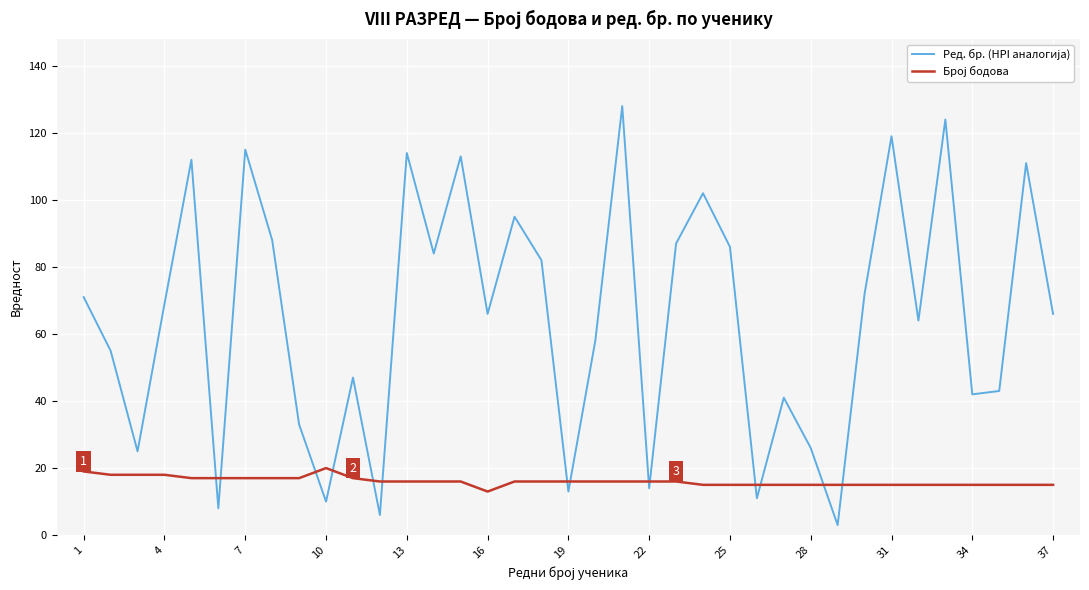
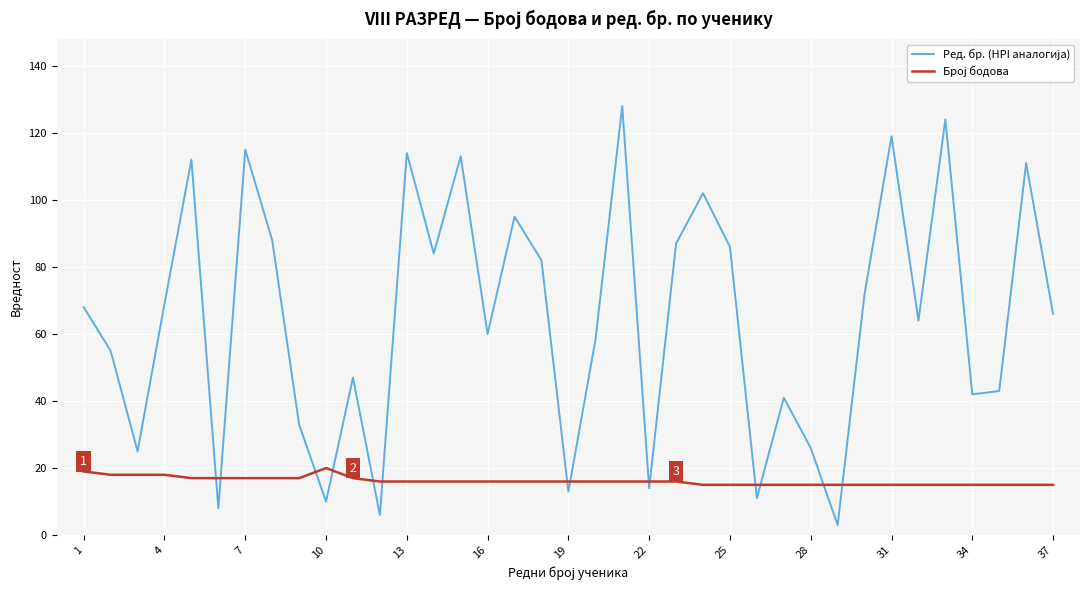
Ред. бр. (HPI аналогија), 1: 71 -> 68
Ред. бр. (HPI аналогија), 16: 66 -> 60
Број бодова, 16: 13 -> 16
